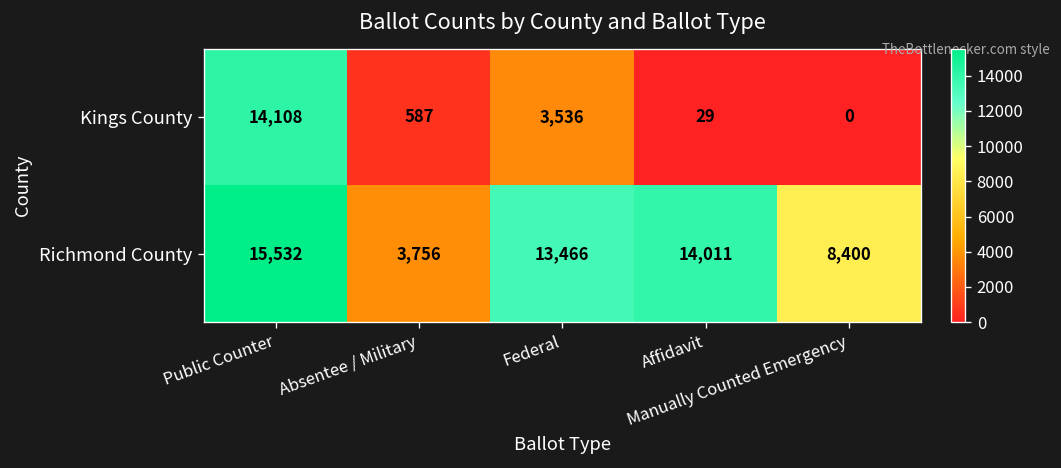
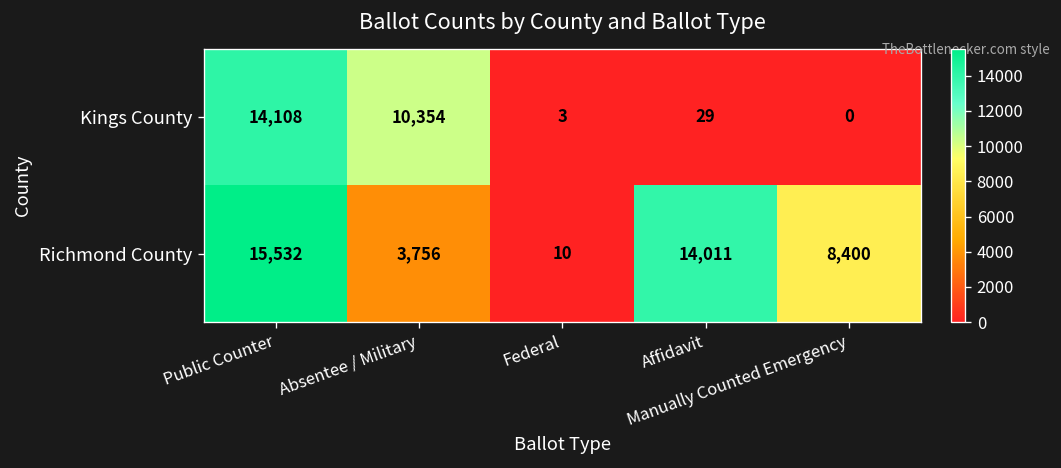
Kings County, Absentee / Military: 587 -> 10,354
Kings County, Federal: 3,536 -> 3
Richmond County, Federal: 13,466 -> 10
